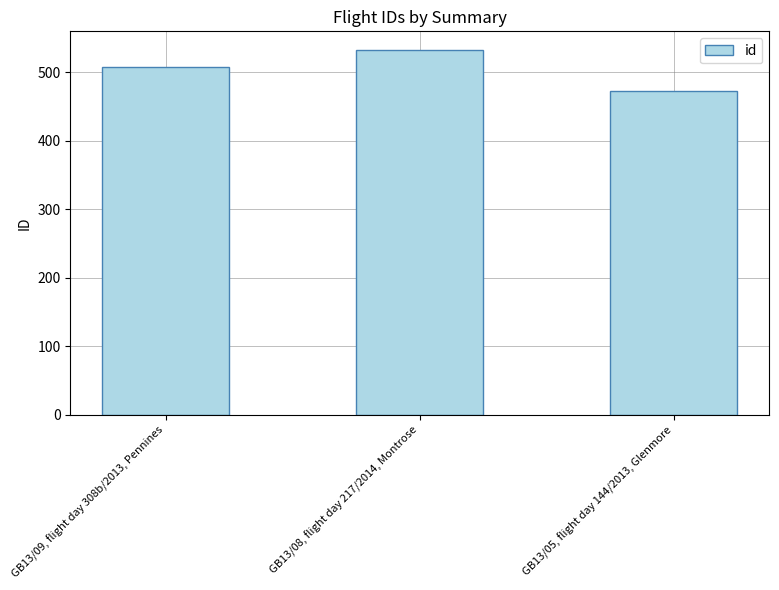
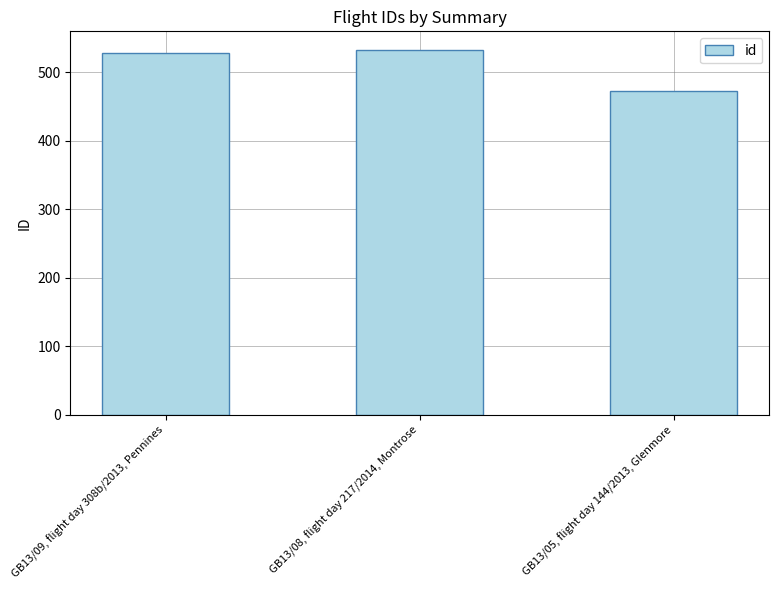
GB13/09, flight day 308b/2013, Pennines: 510 -> 530
